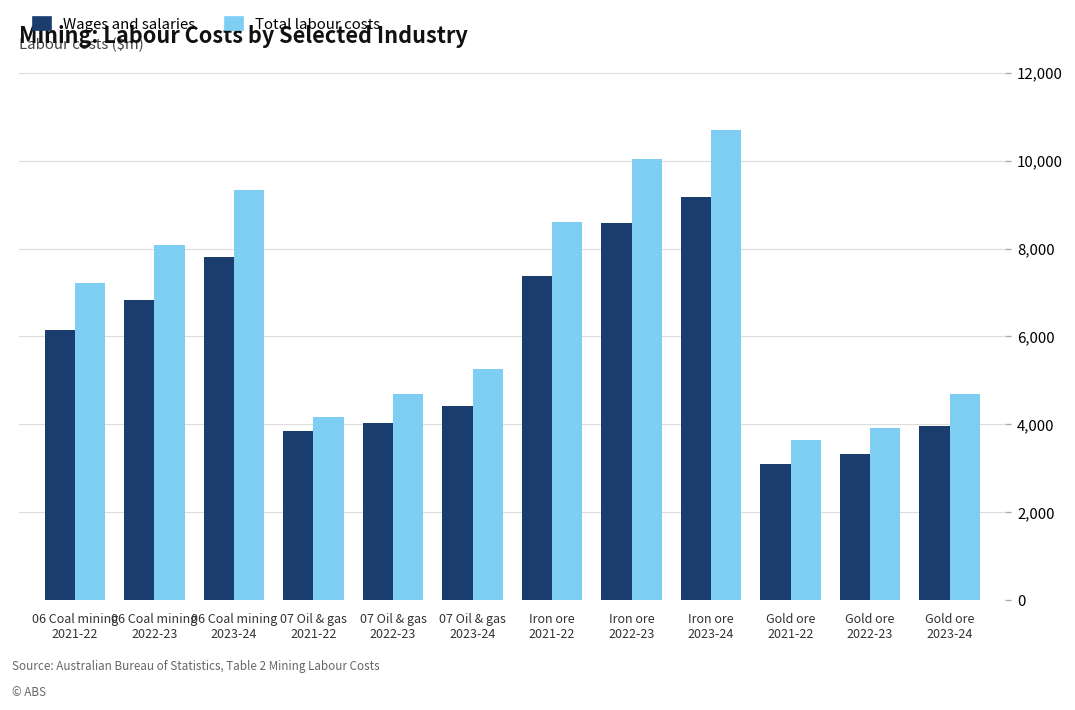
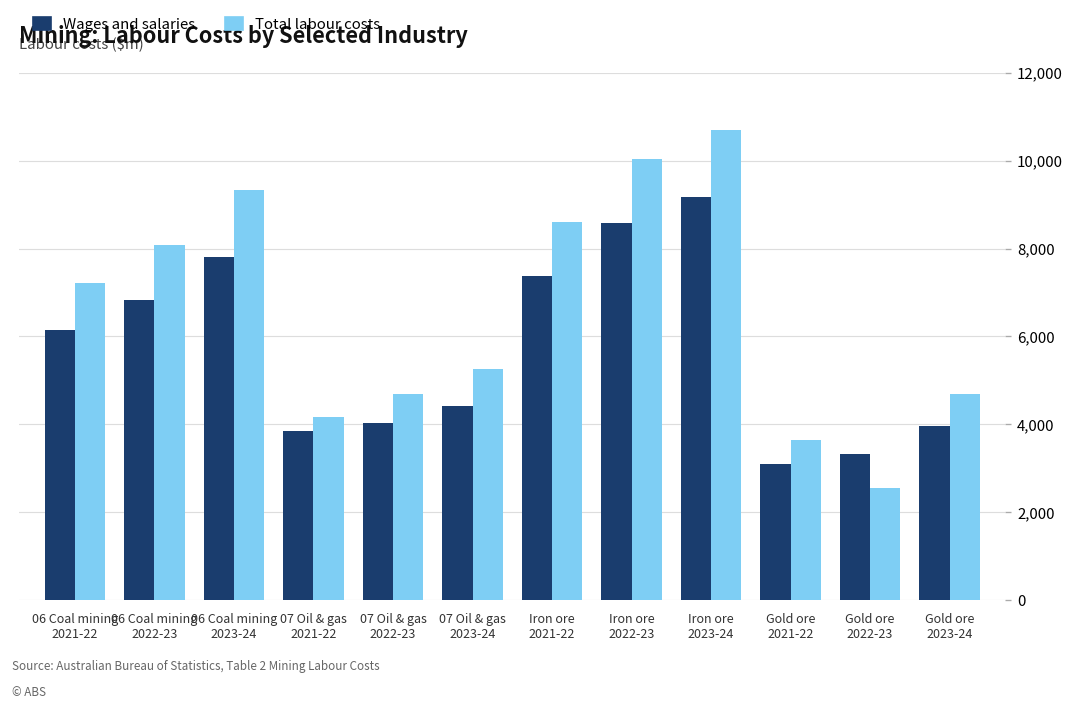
Total labour costs, Gold ore 2022-23: 3,900 -> 2,600
